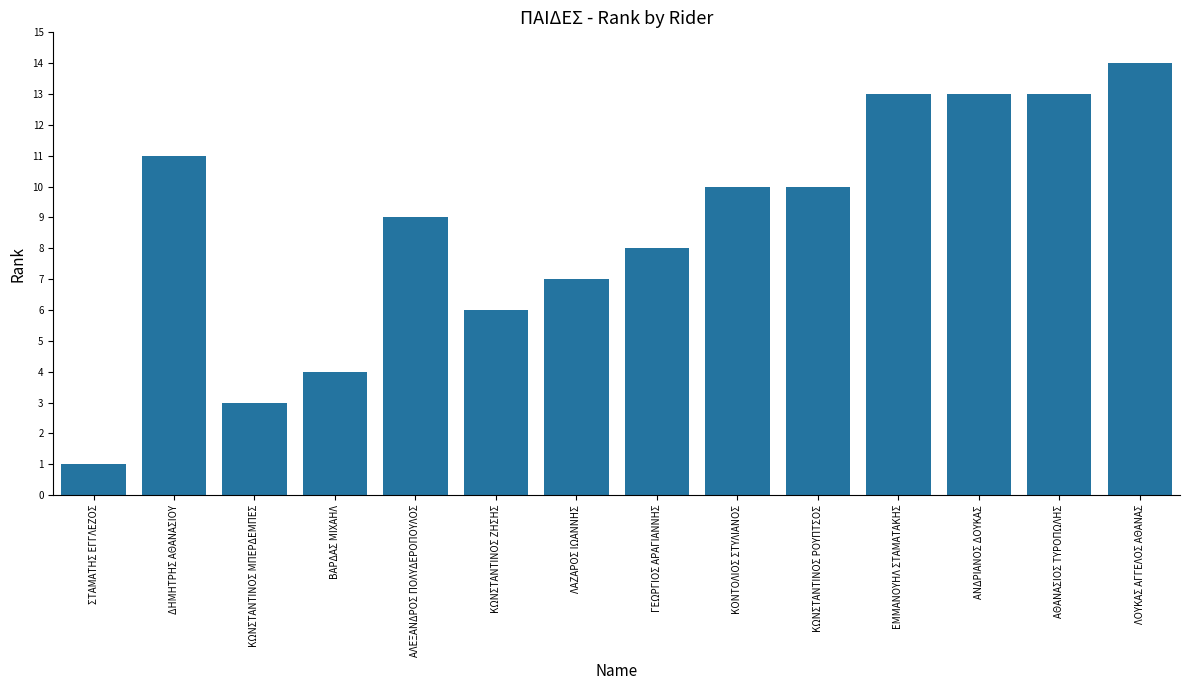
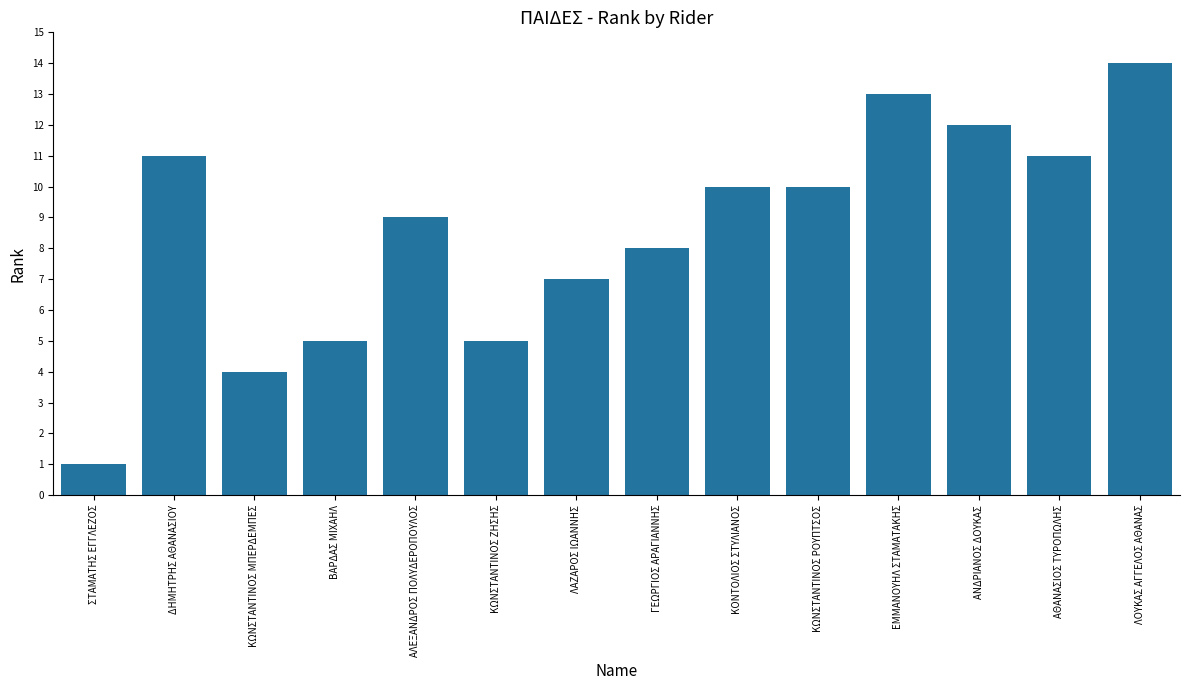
ΚΩΝΣΤΑΝΤΙΝΟΣ ΜΠΕΡΔΕΜΠΕΣ: 3 -> 4
ΒΑΡΔΑΣ ΜΙΧΑΗΛ: 4 -> 5
ΚΩΝΣΤΑΝΤΙΝΟΣ ΖΗΣΗΣ: 6 -> 5
ΑΝΔΡΙΑΝΟΣ ΔΟΥΚΑΣ: 13 -> 12
ΑΘΑΝΑΣΙΟΣ ΤΥΡΟΠΩΛΗΣ: 13 -> 11
